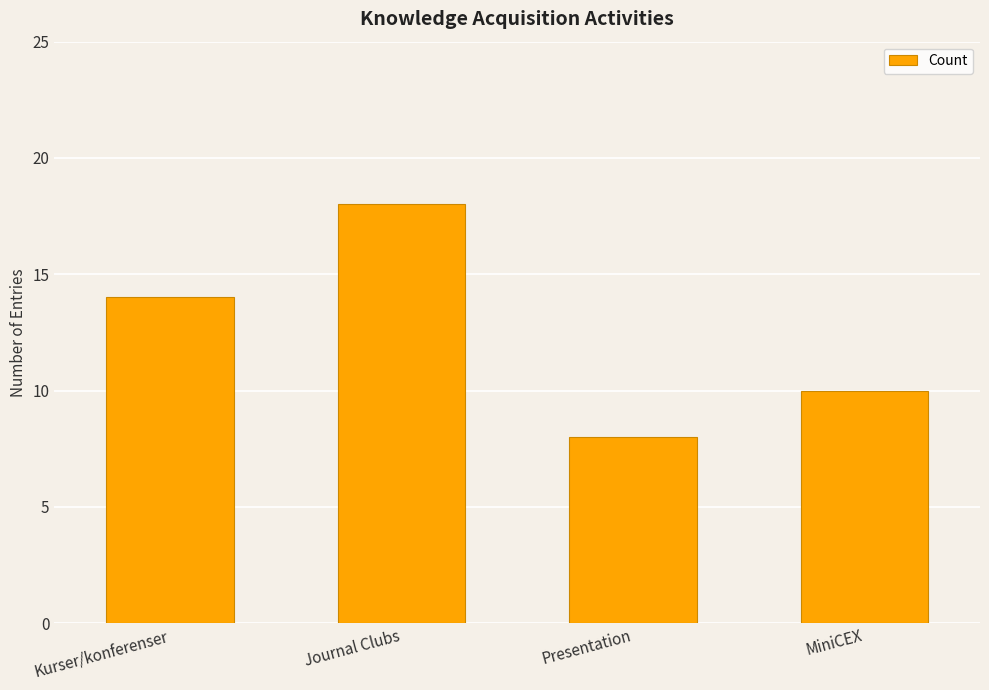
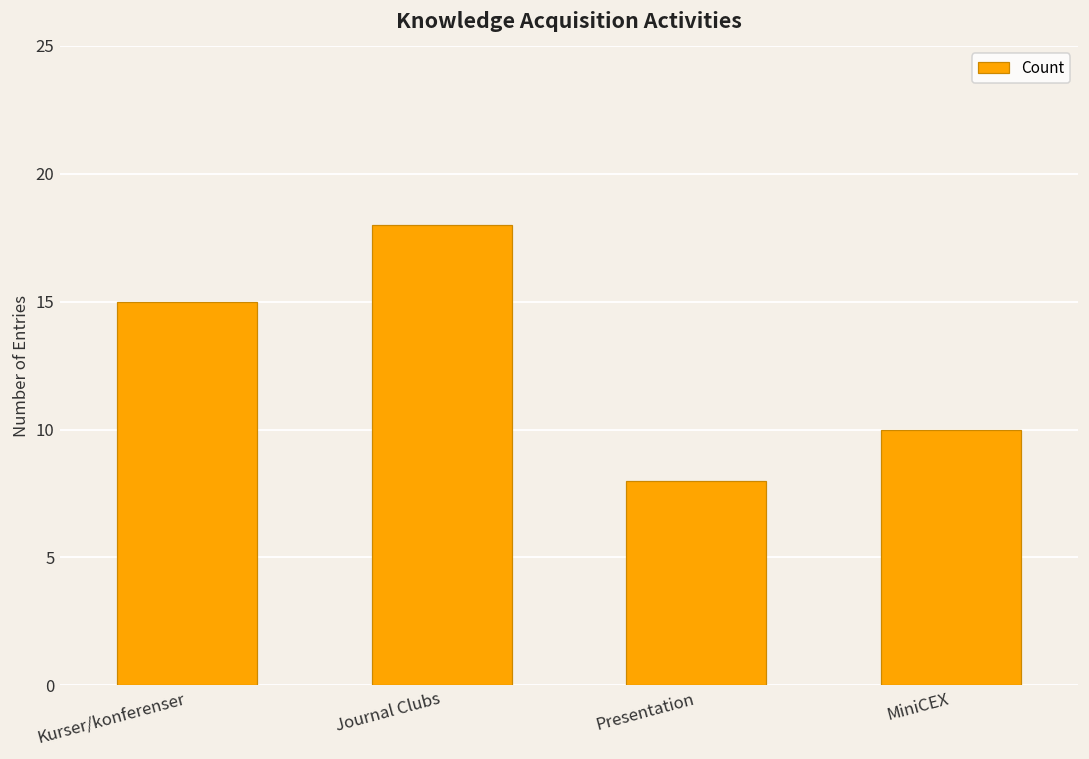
Kurser/konferenser: 14 -> 15
